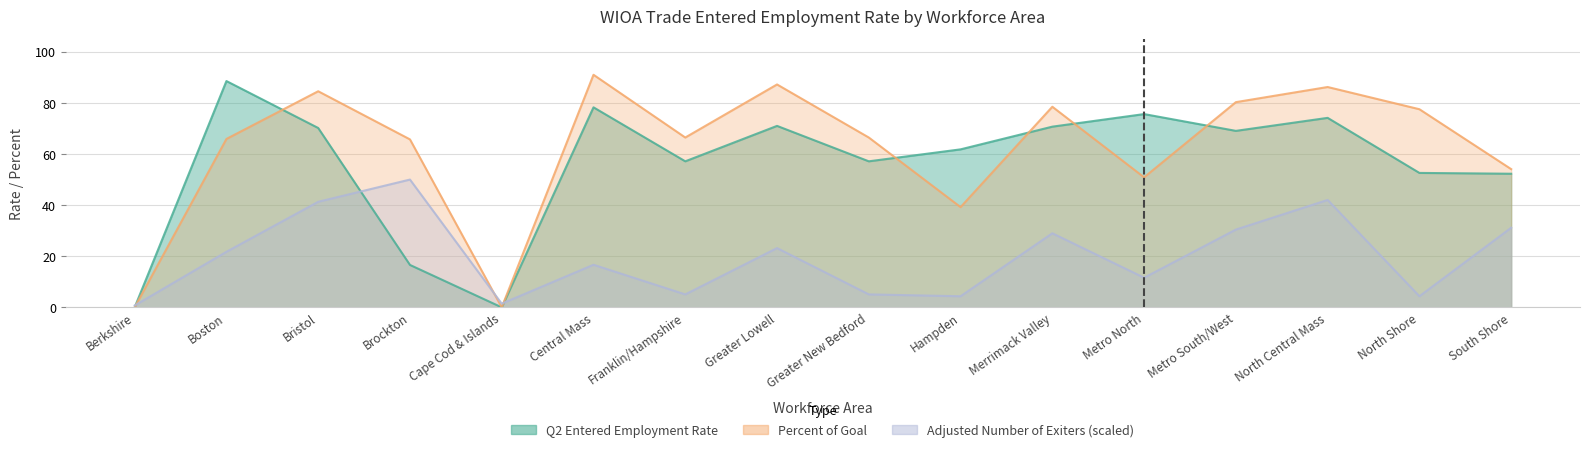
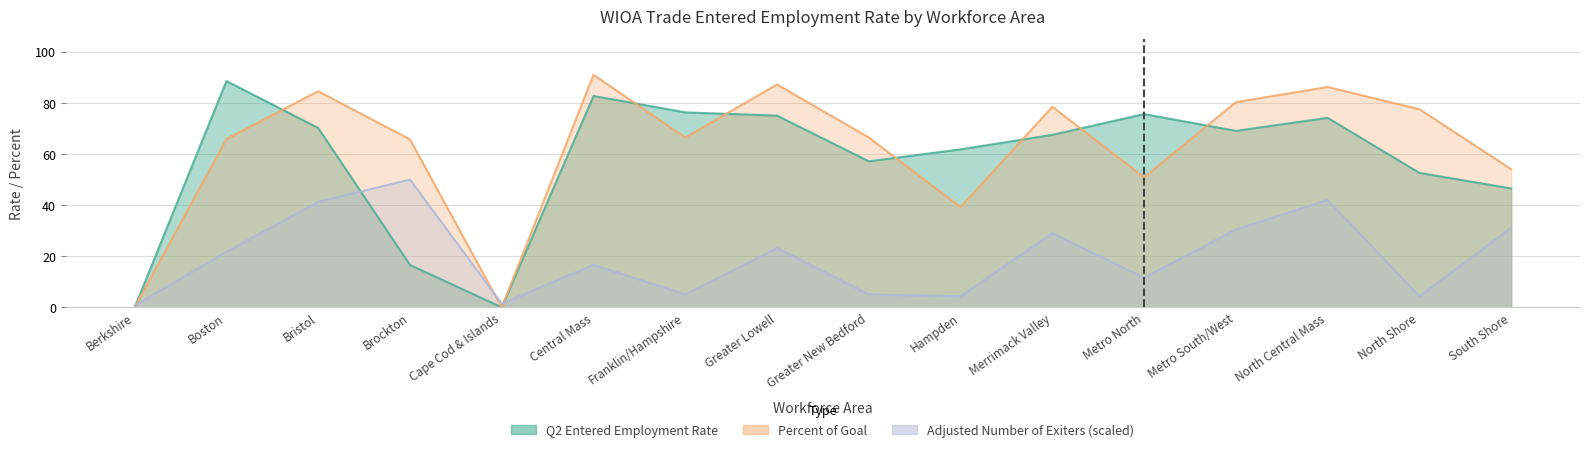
Q2 Entered Employment Rate, Central Mass: 78 -> 83
Q2 Entered Employment Rate, Franklin/Hampshire: 57 -> 76
Q2 Entered Employment Rate, Greater Lowell: 71 -> 75
Q2 Entered Employment Rate, Merrimack Valley: 71 -> 68
Q2 Entered Employment Rate, South Shore: 52 -> 47
